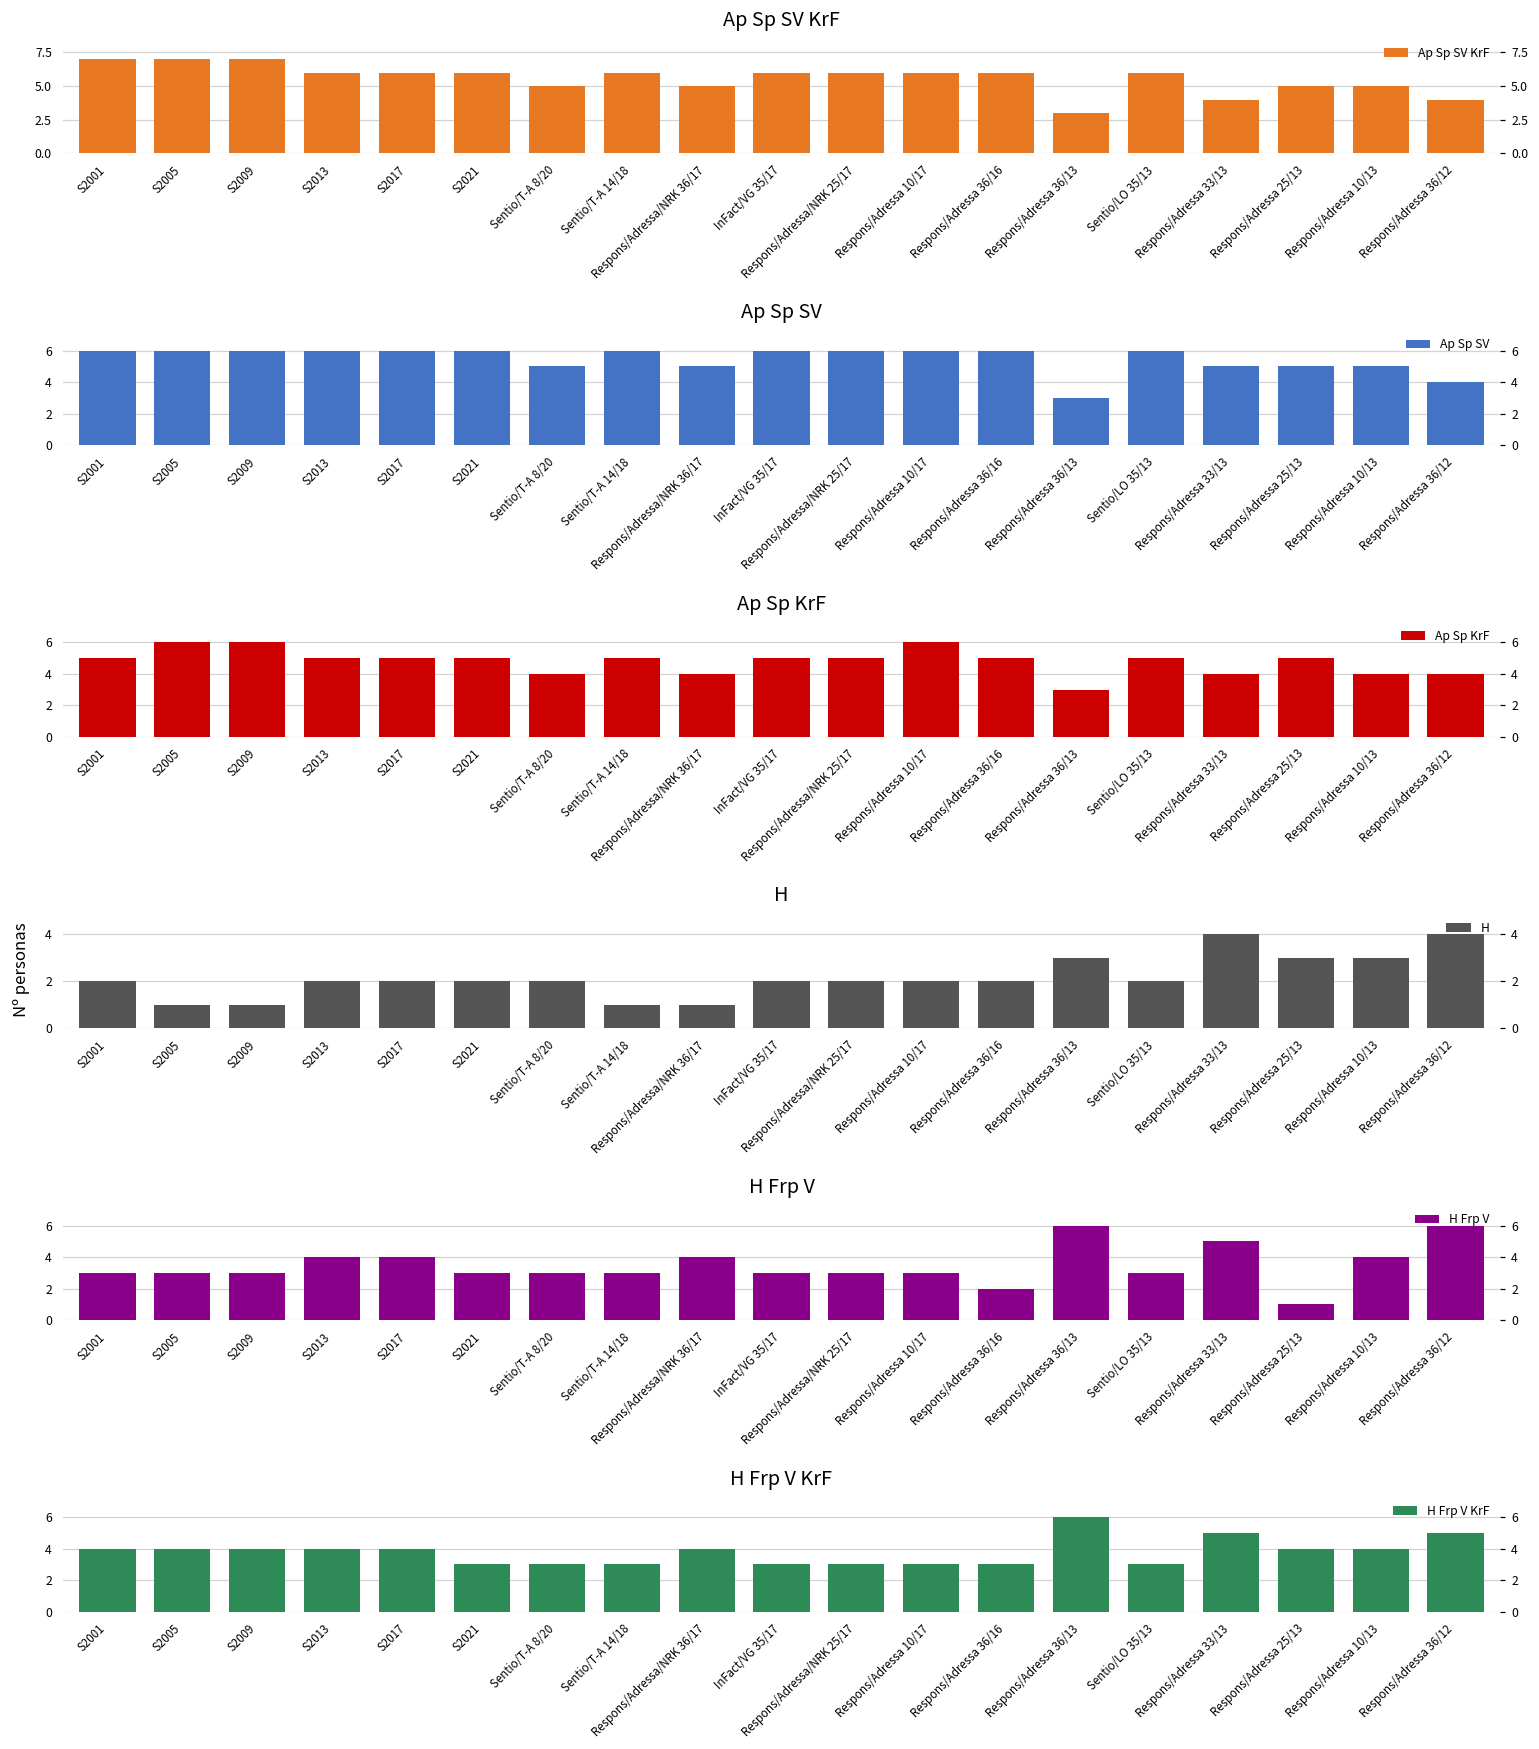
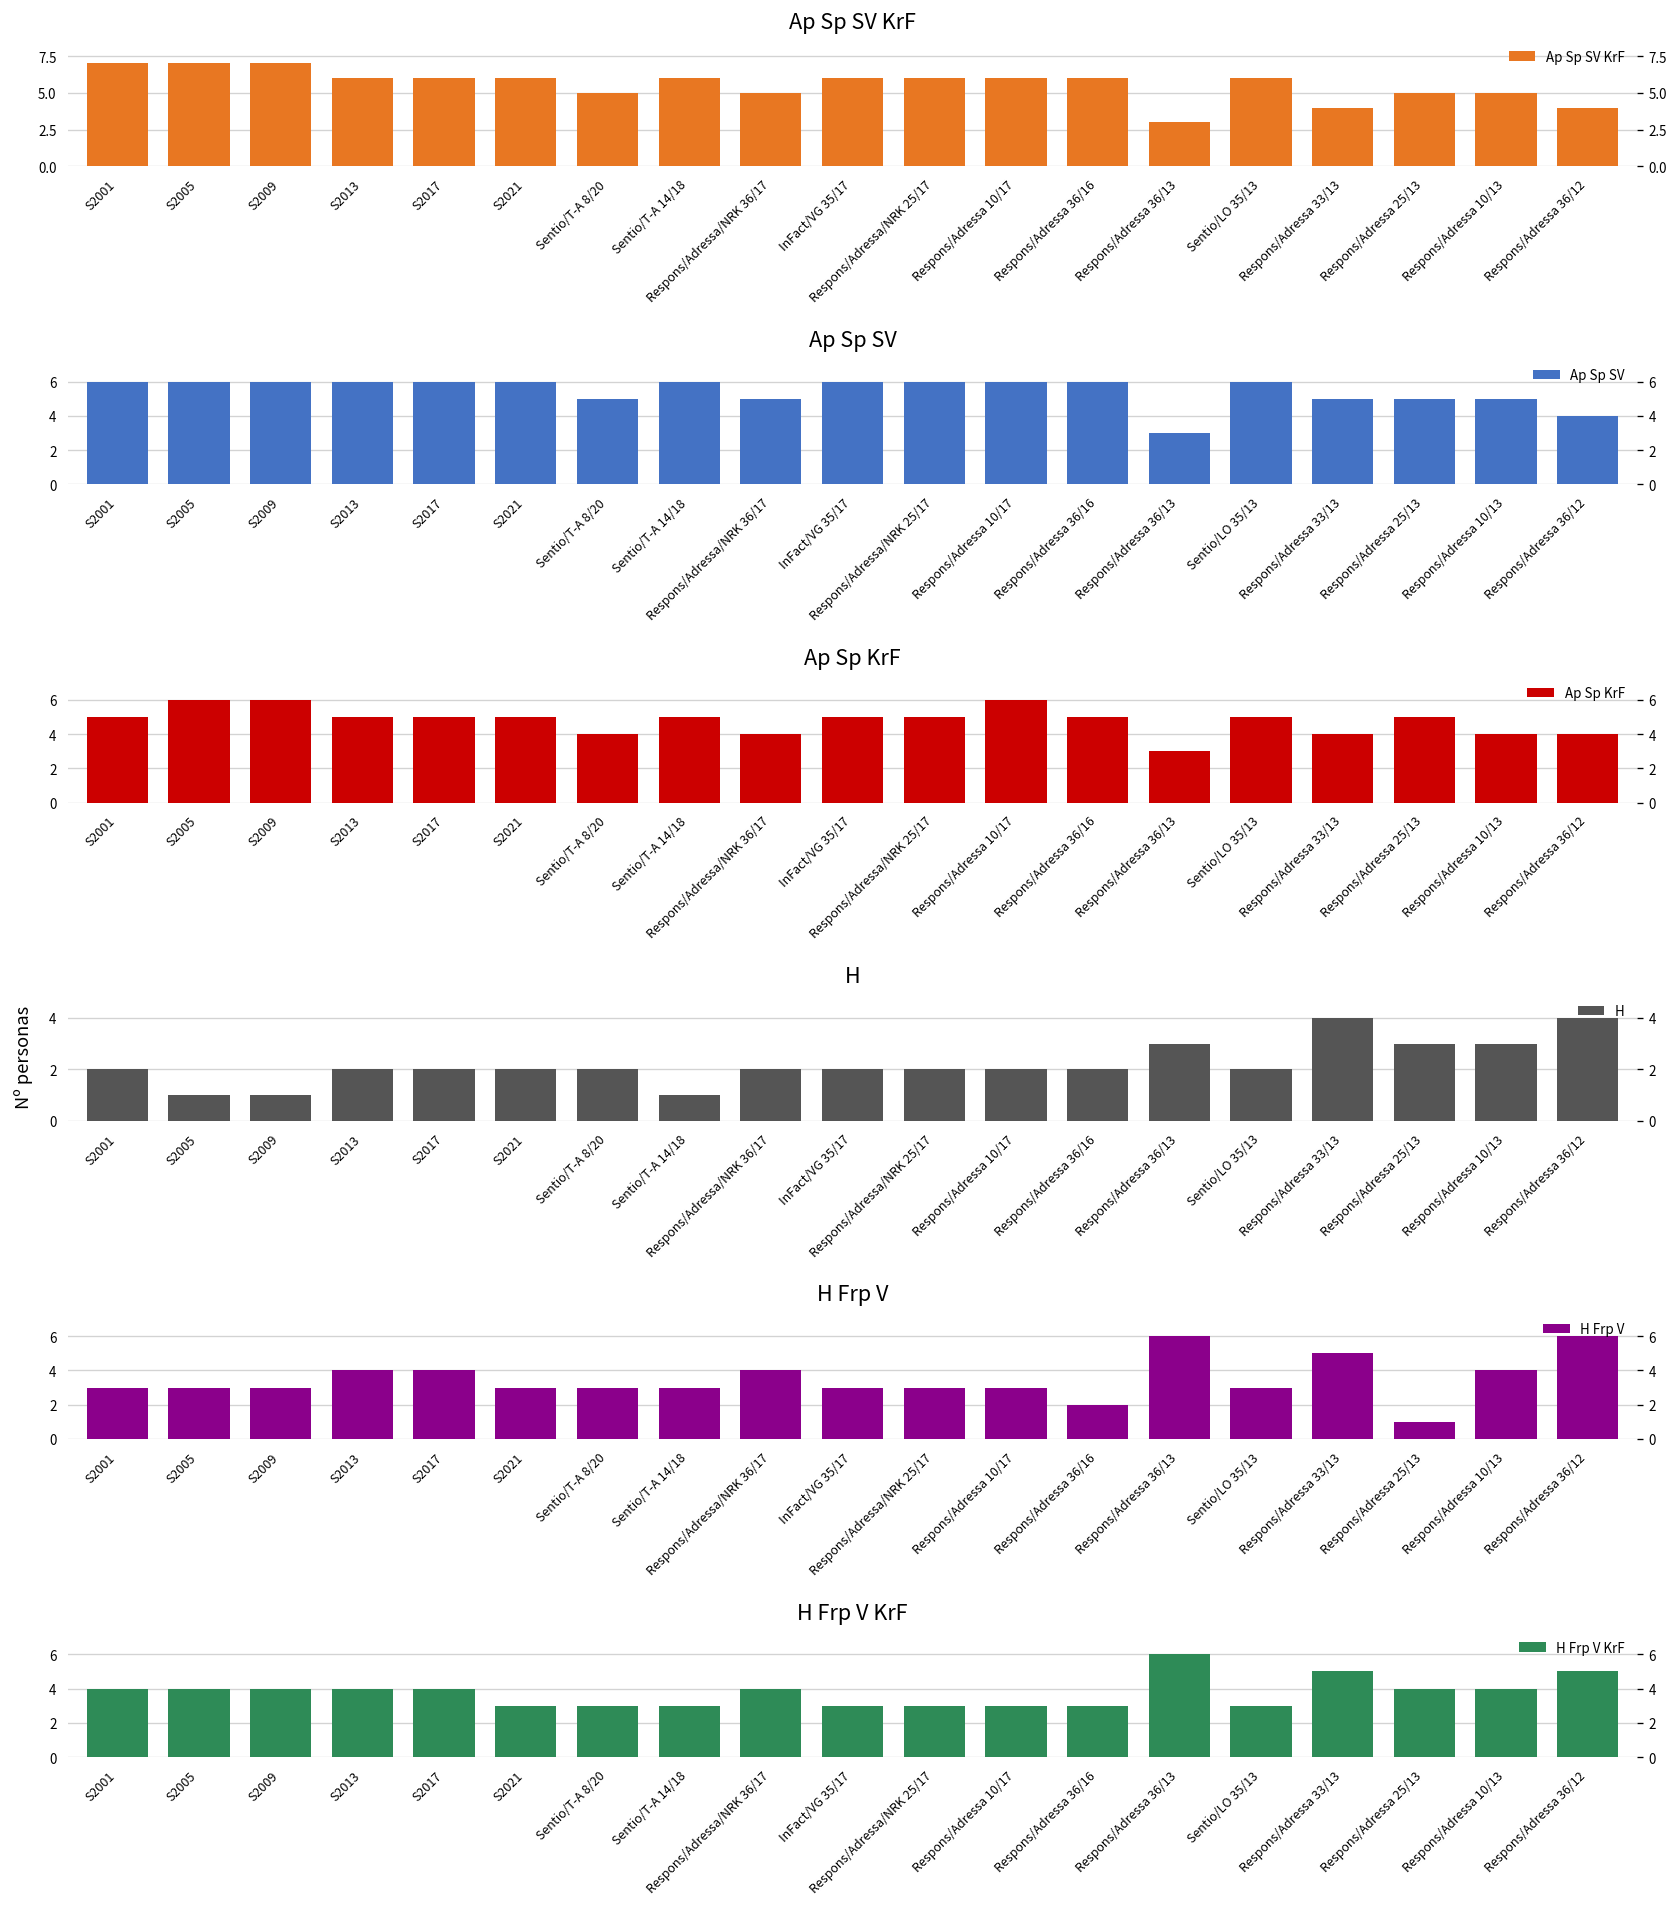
H, Respons/Adressa/NRK 36/17: 1 -> 2
